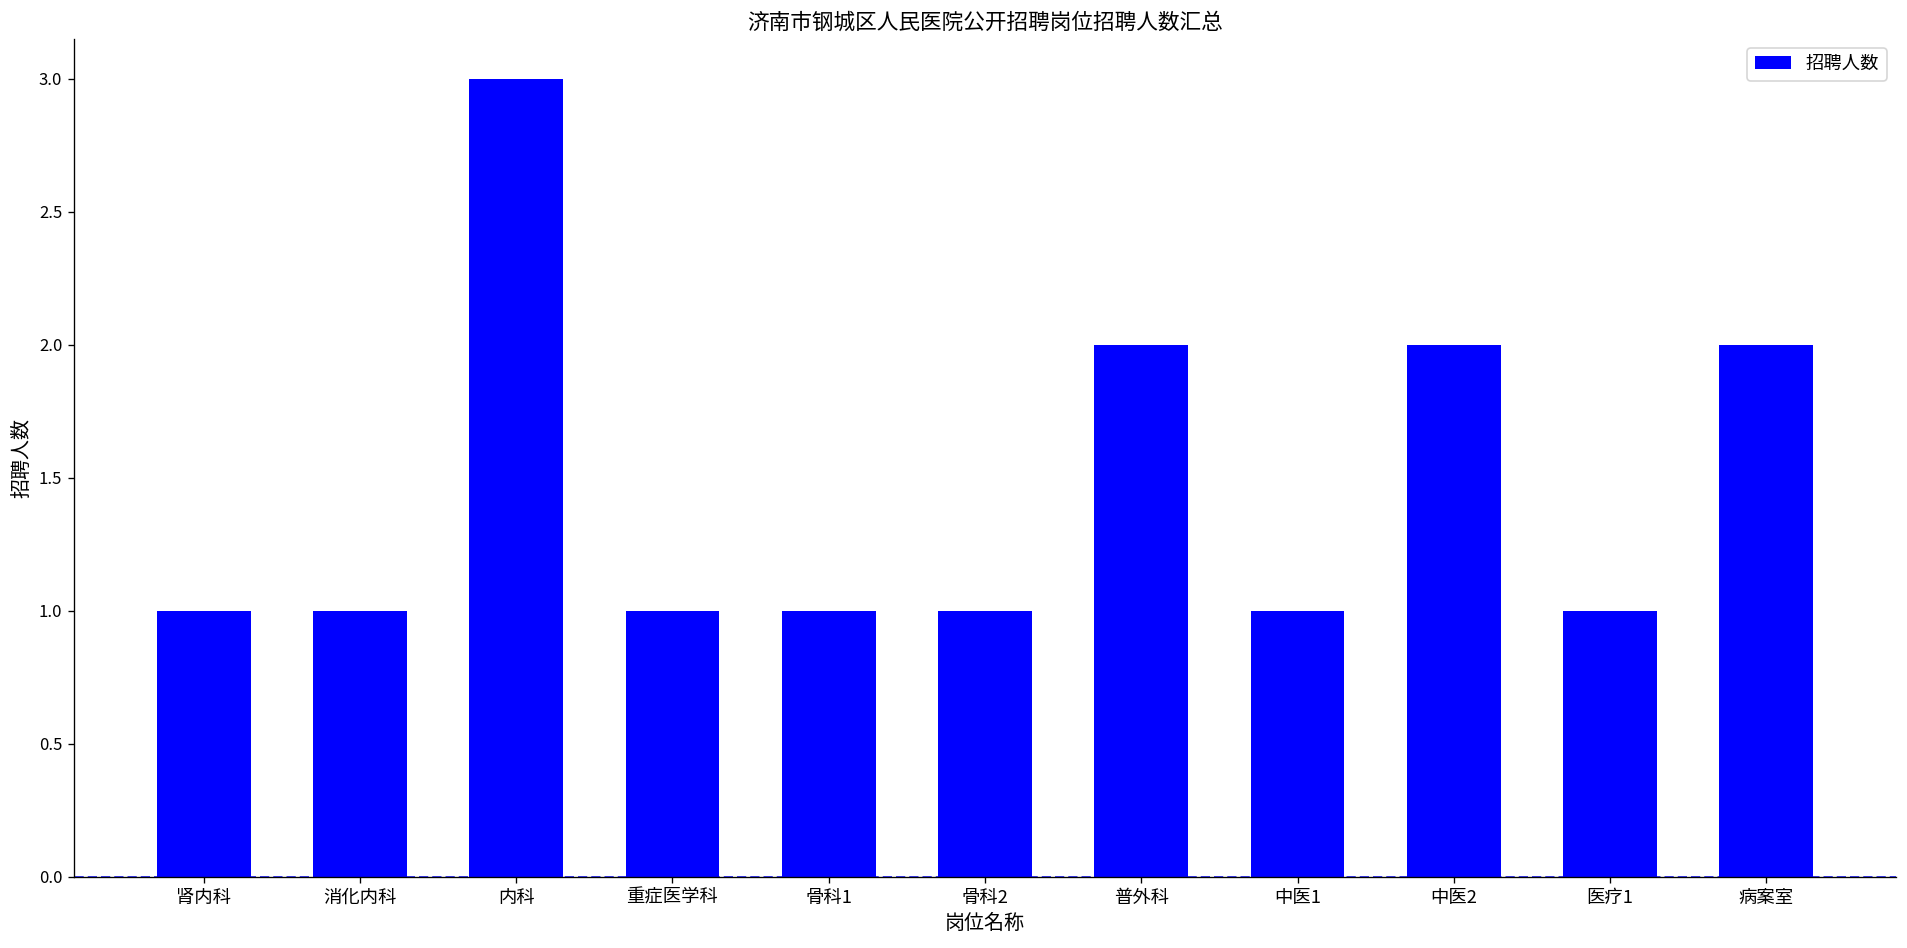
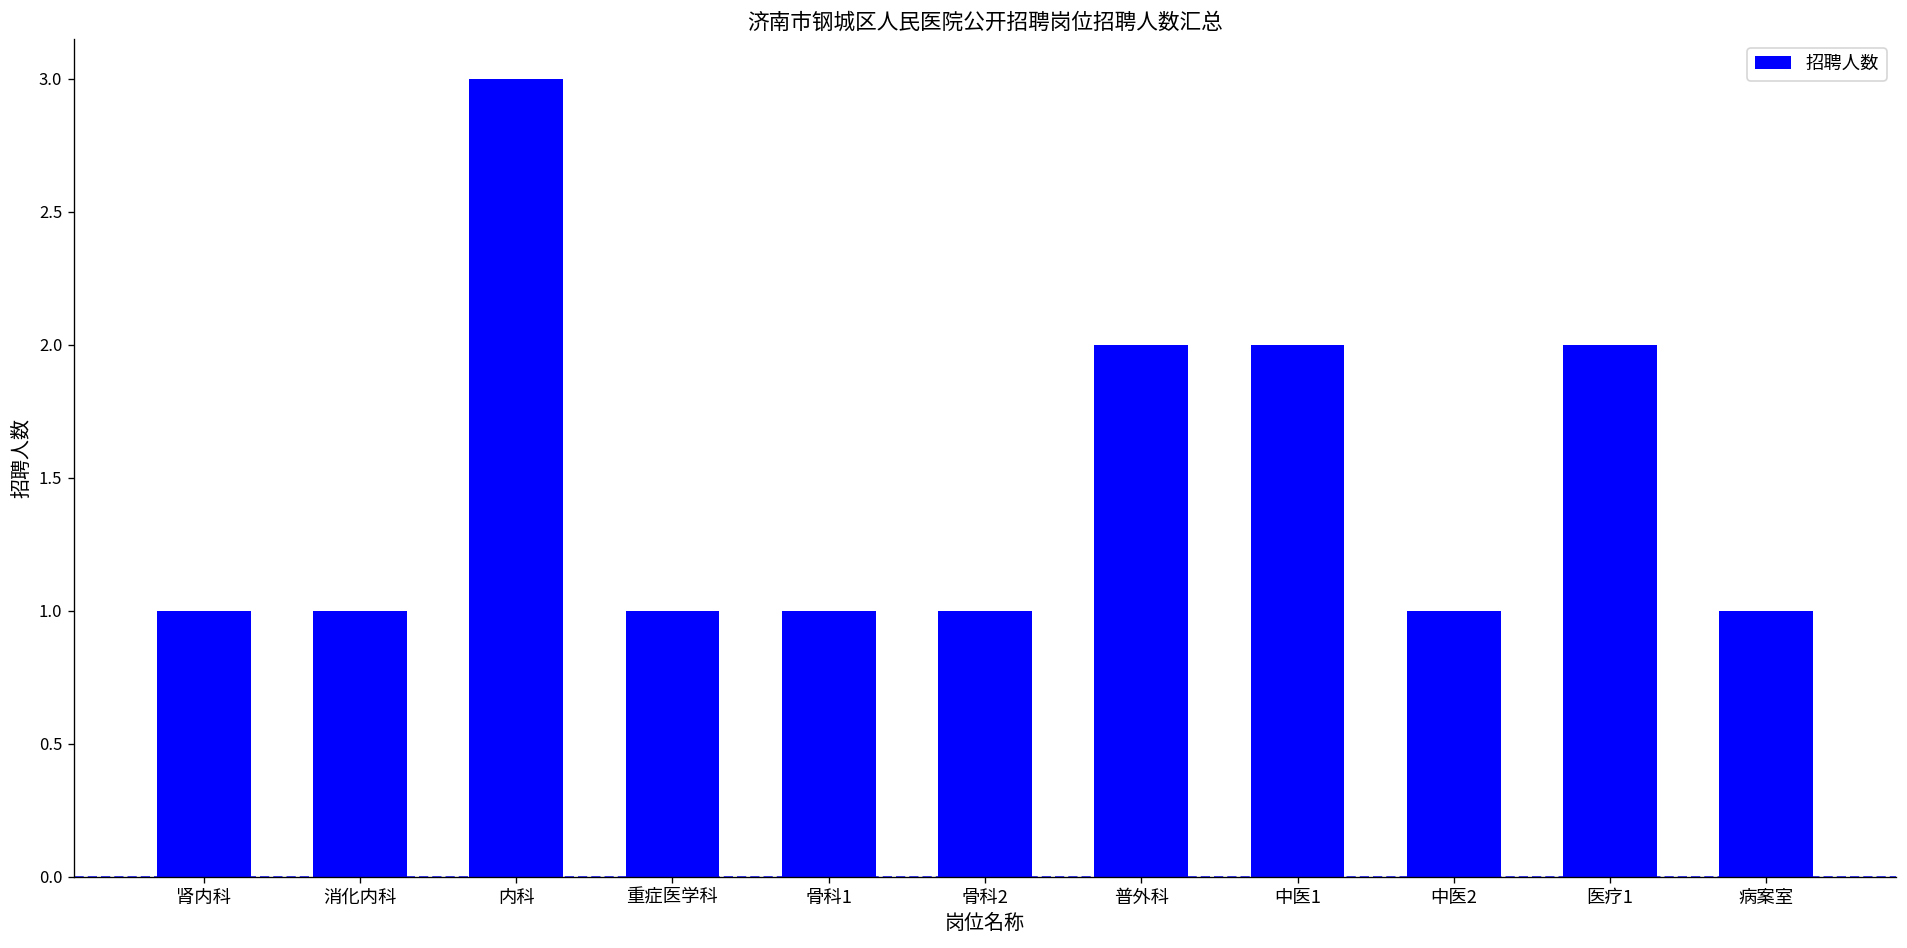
中医1: 1 -> 2
中医2: 2 -> 1
医疗1: 1 -> 2
病案室: 2 -> 1
